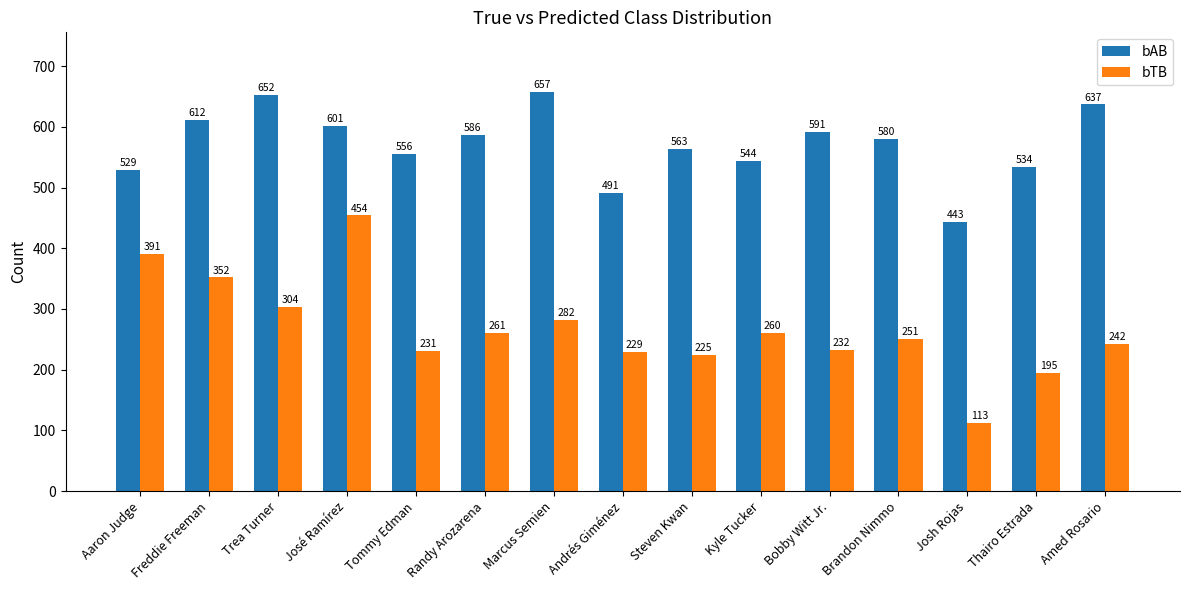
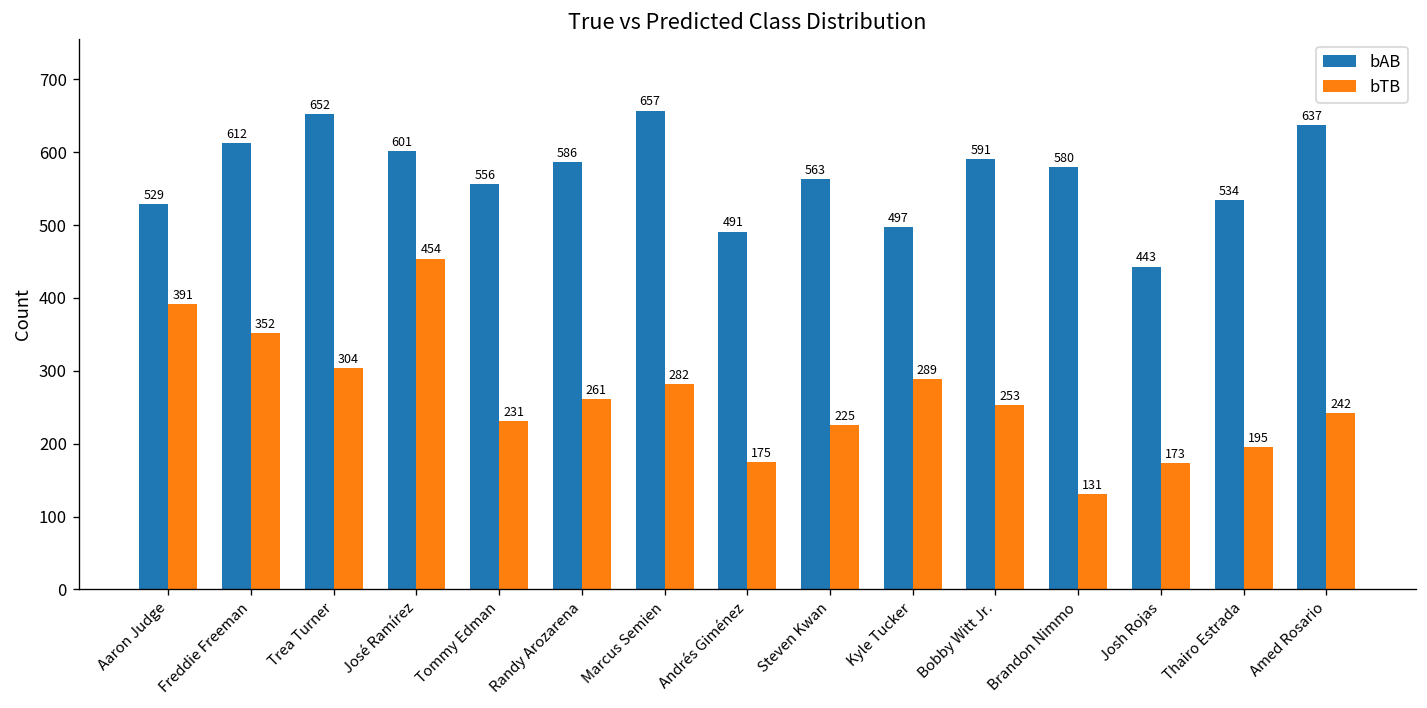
bTB, Andrés Giménez: 229 -> 175
bAB, Kyle Tucker: 544 -> 497
bTB, Kyle Tucker: 260 -> 289
bTB, Bobby Witt Jr.: 232 -> 253
bTB, Brandon Nimmo: 251 -> 131
bTB, Josh Rojas: 113 -> 173
